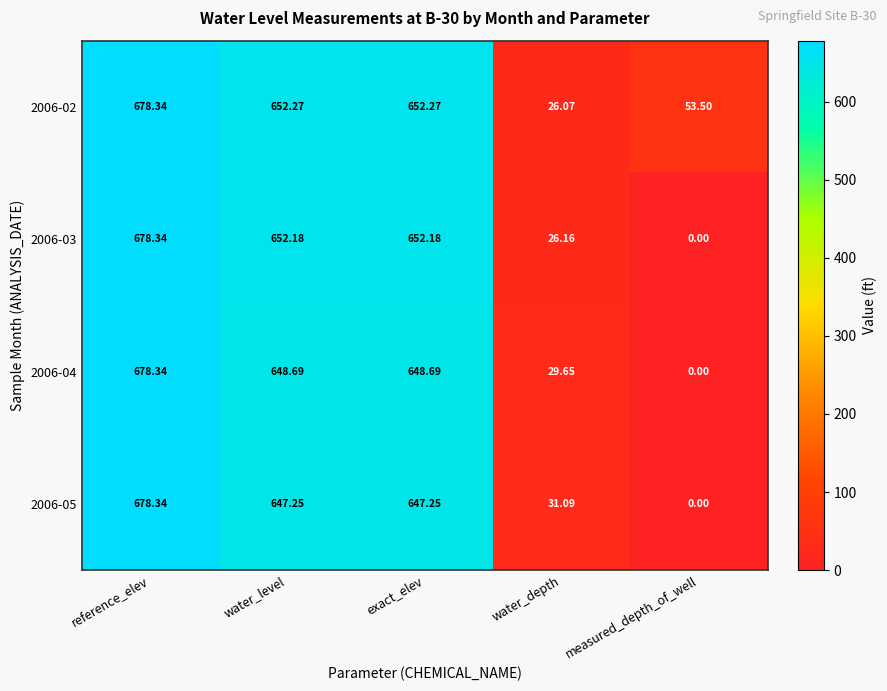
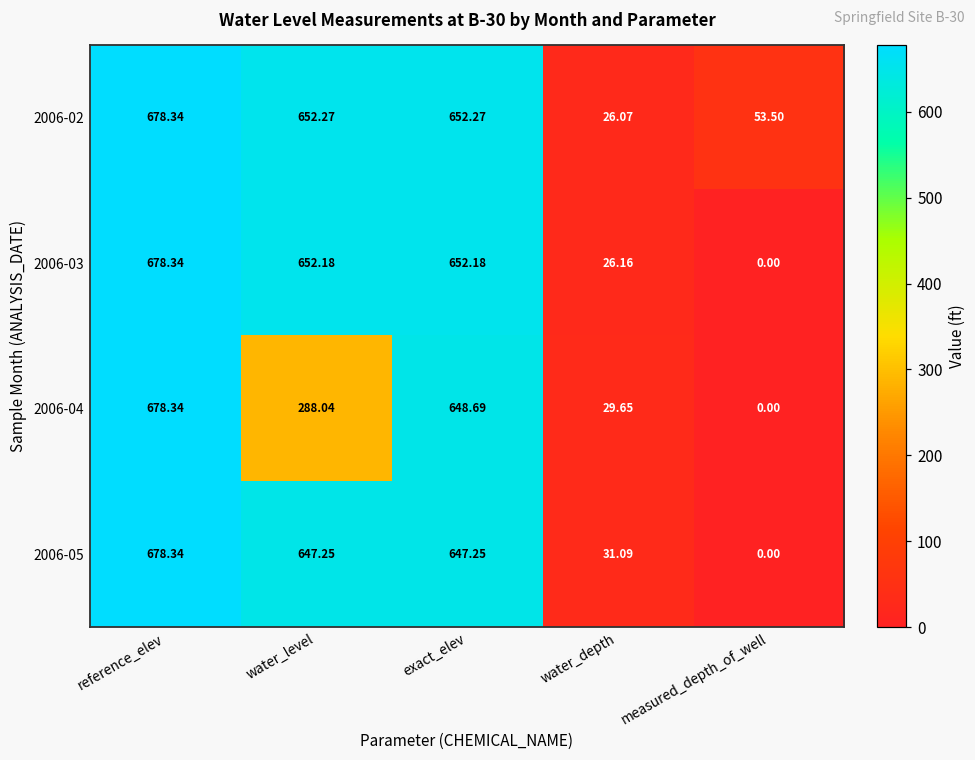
2006-04, water_level: 648.69 -> 288.04
